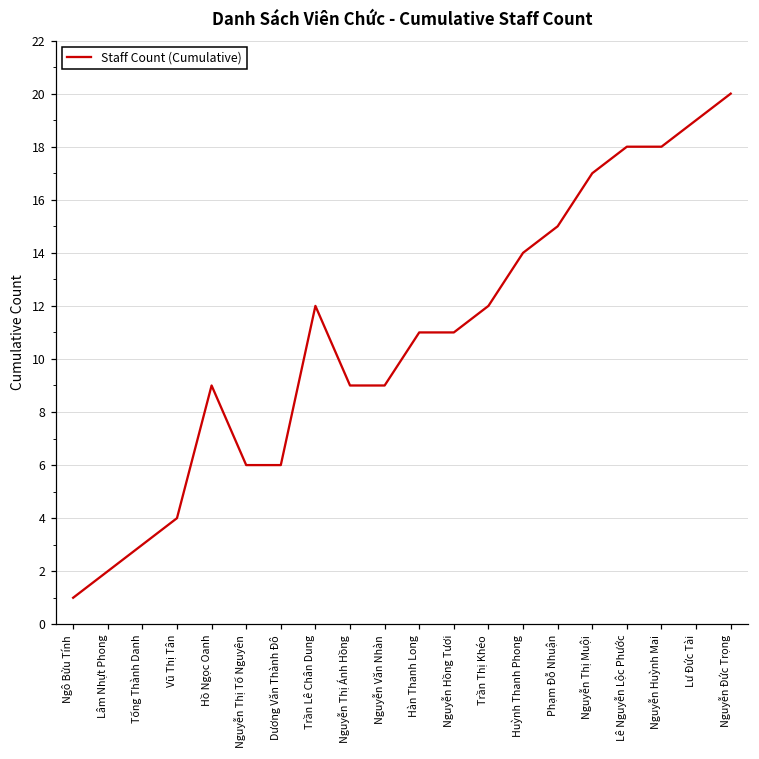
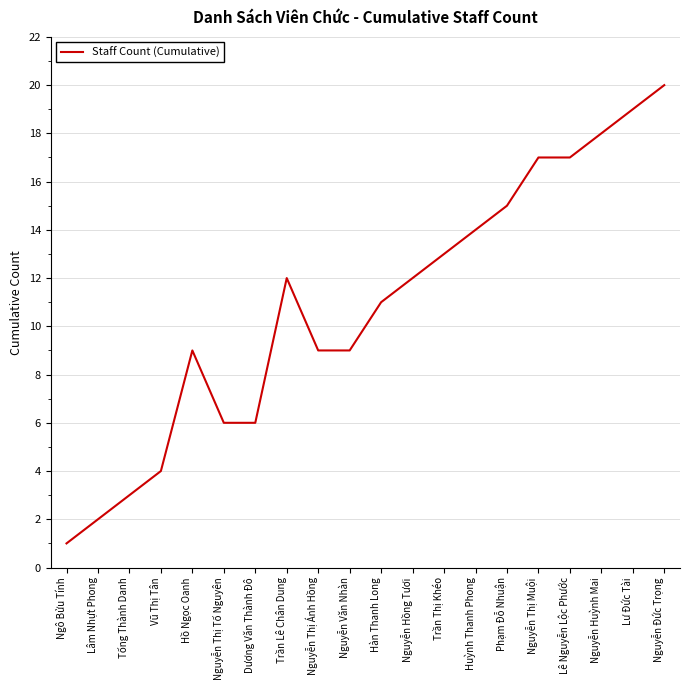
Nguyễn Hồng Tươi: 11 -> 12
Trần Thị Khéo: 12 -> 13
Lê Nguyễn Lộc Phước: 18 -> 17
